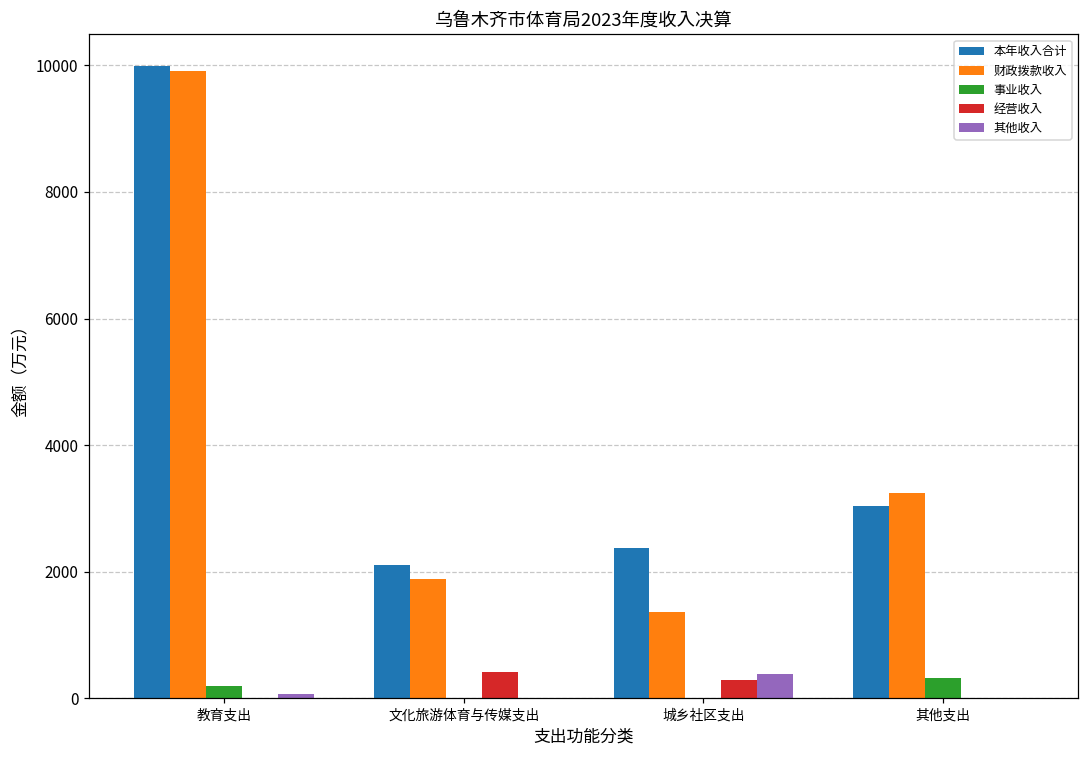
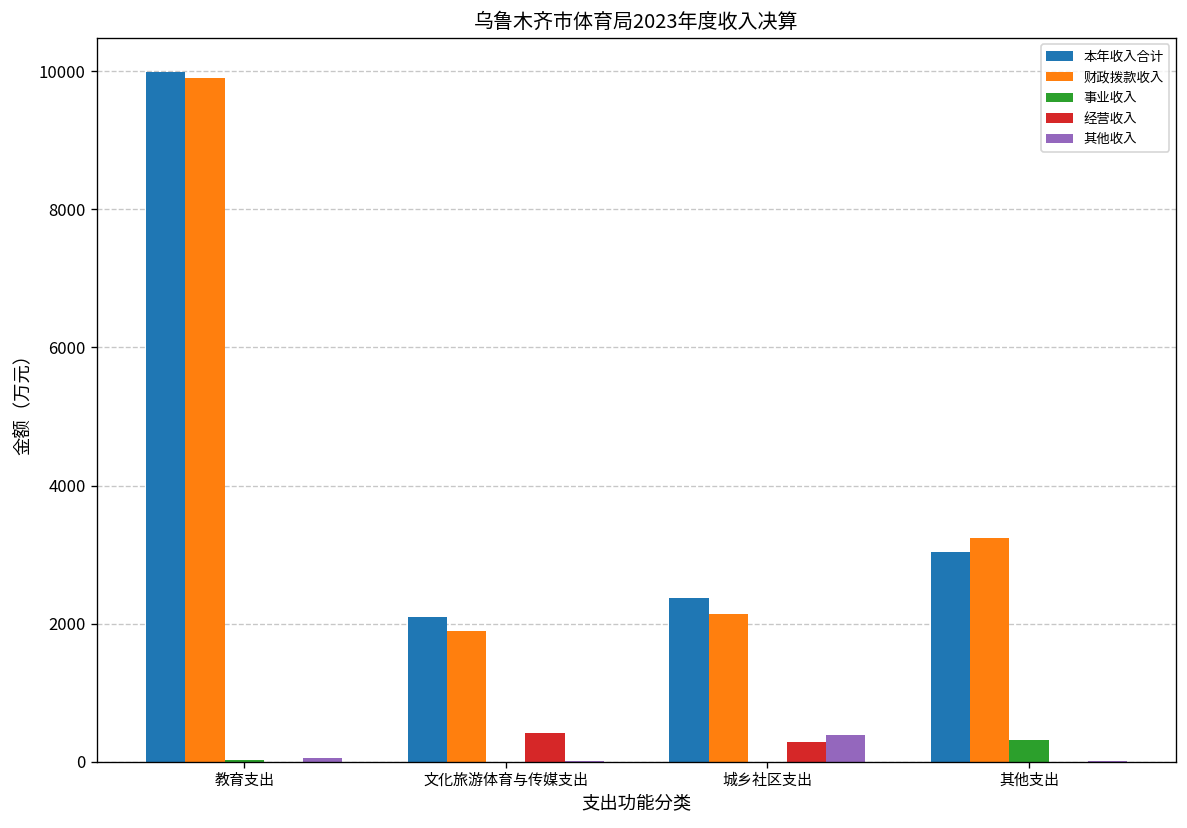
事业收入, 教育支出: 200 -> 0
财政拨款收入, 城乡社区支出: 1400 -> 2100
